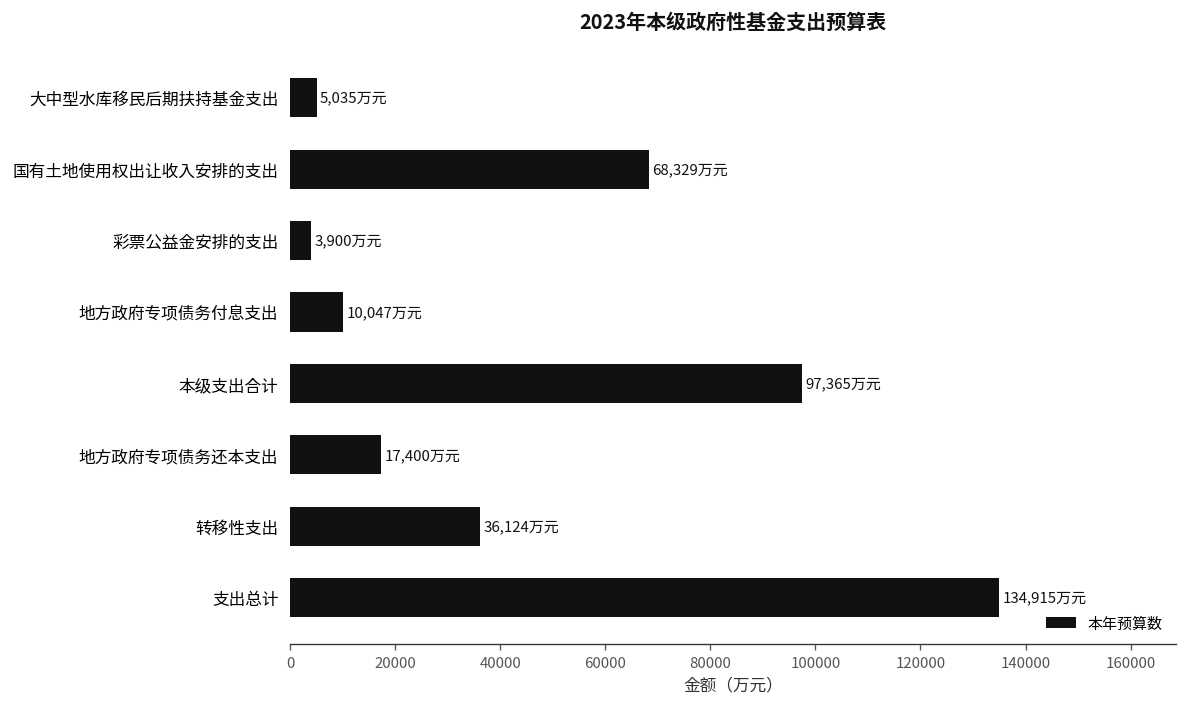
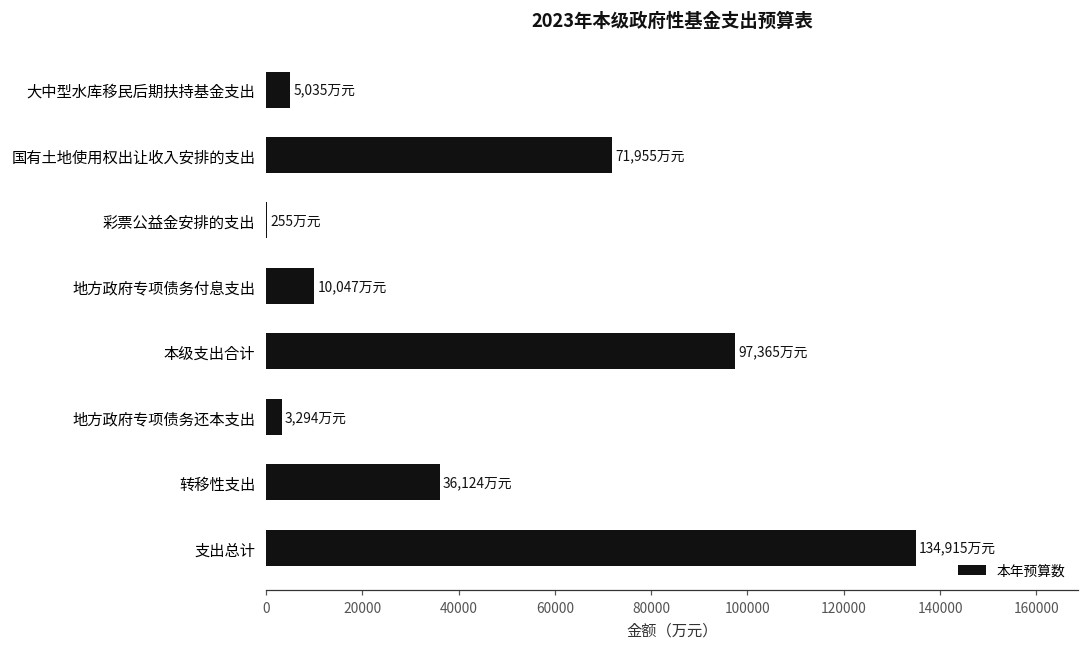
国有土地使用权出让收入安排的支出: 68,329 -> 71,955
彩票公益金安排的支出: 3,900 -> 255
地方政府专项债务还本支出: 17,400 -> 3,294
